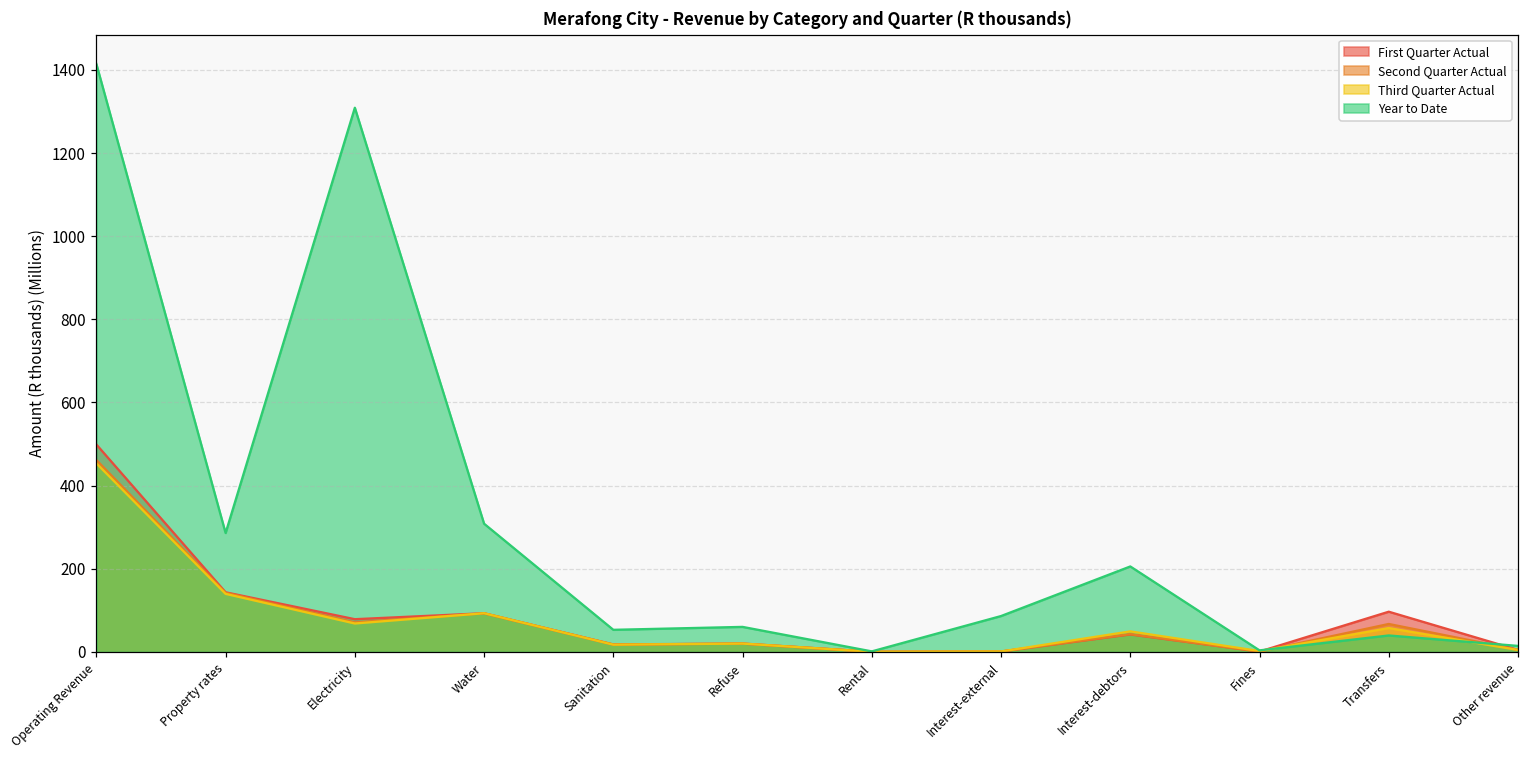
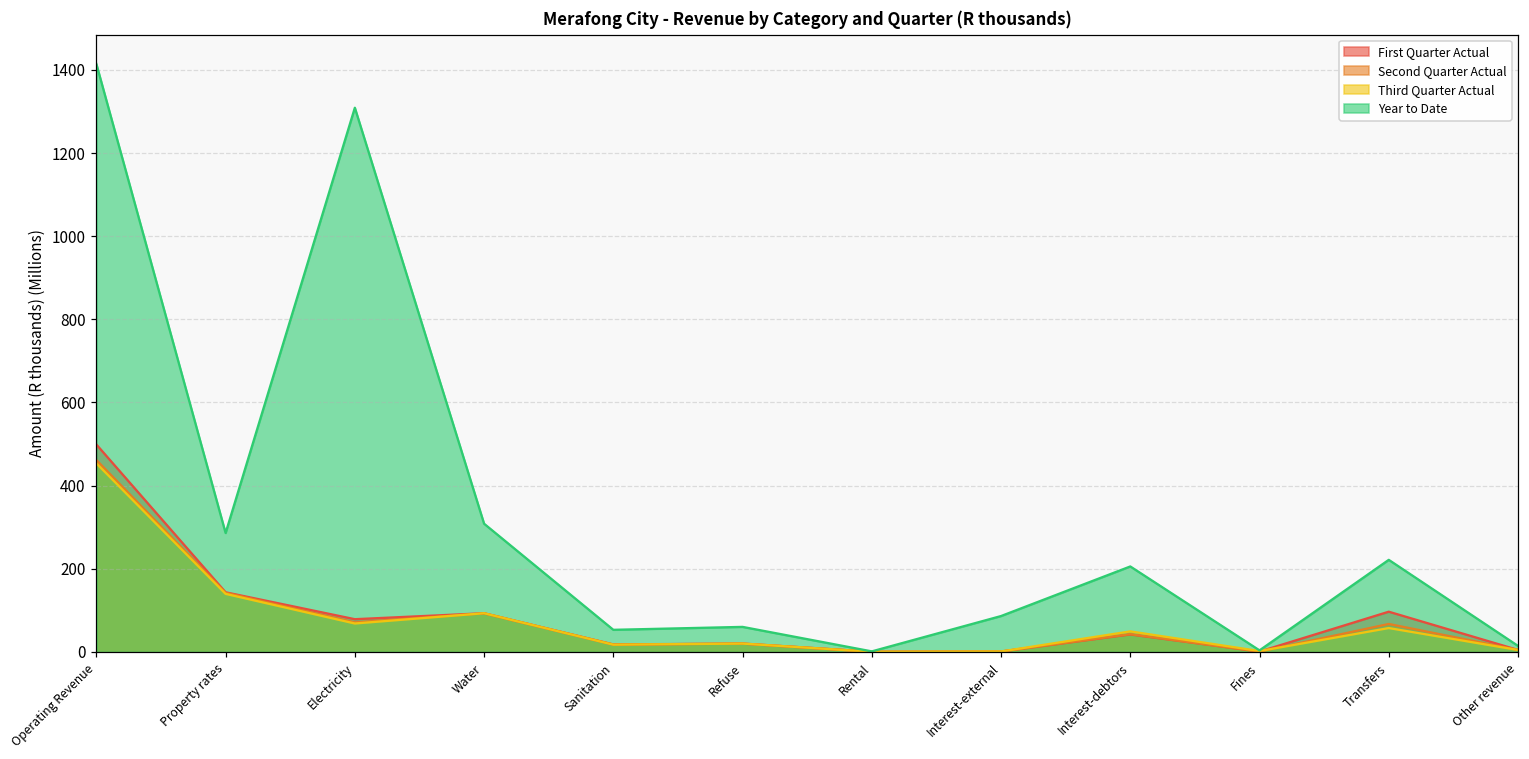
Year to Date, Transfers: 40 -> 220
